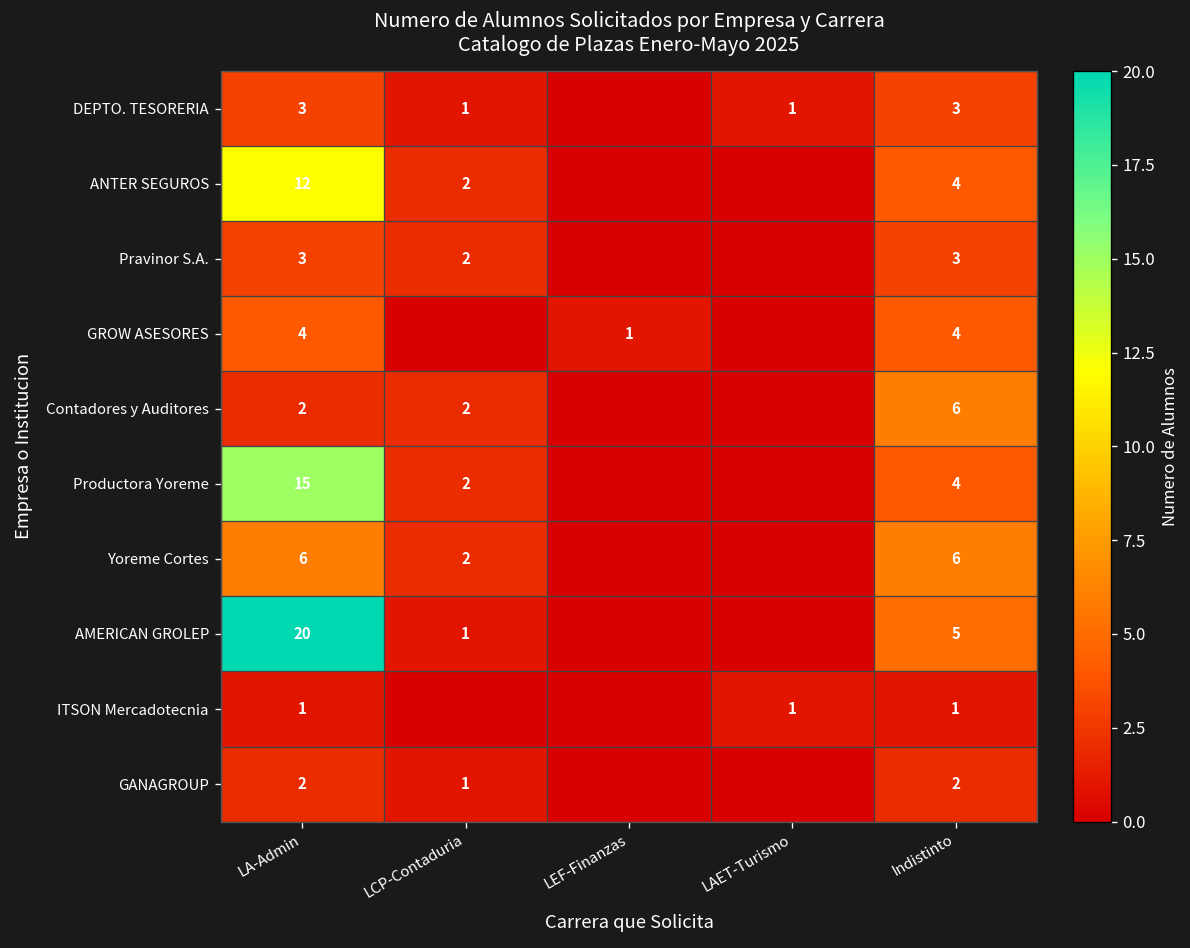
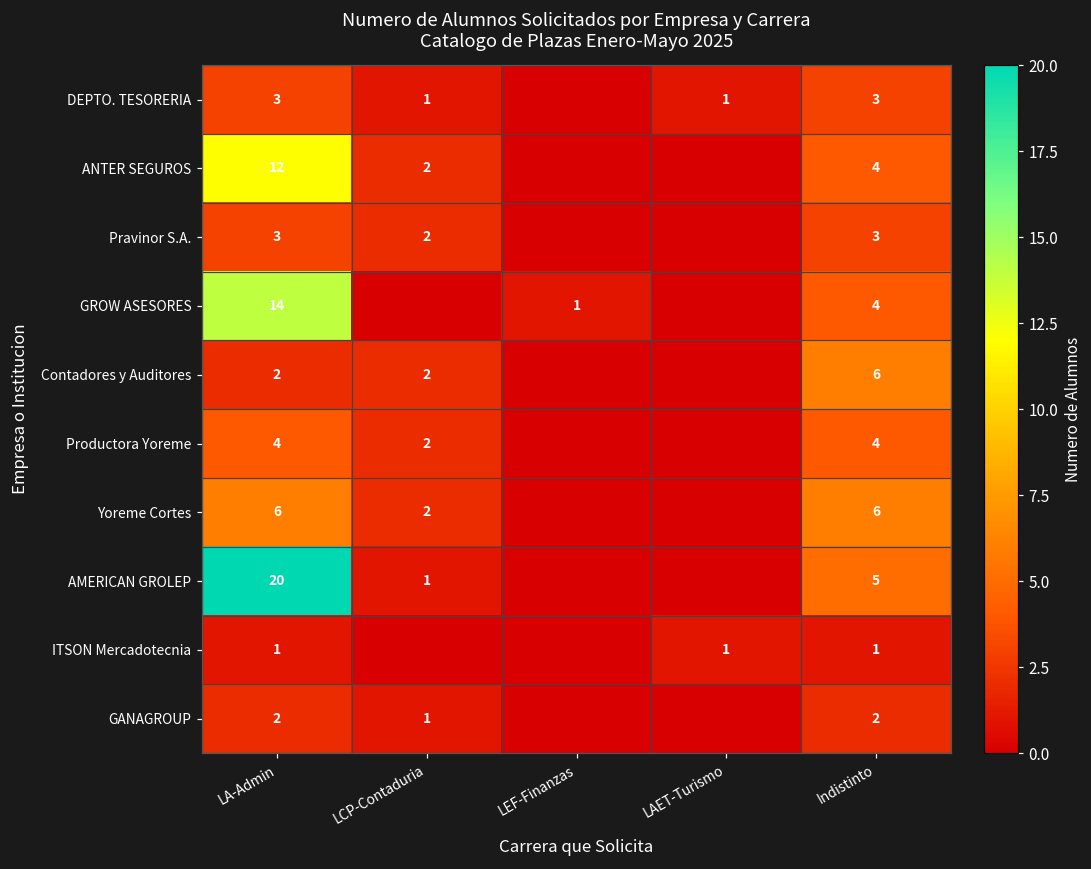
GROW ASESORES, LA-Admin: 4 -> 14
Productora Yoreme, LA-Admin: 15 -> 4
